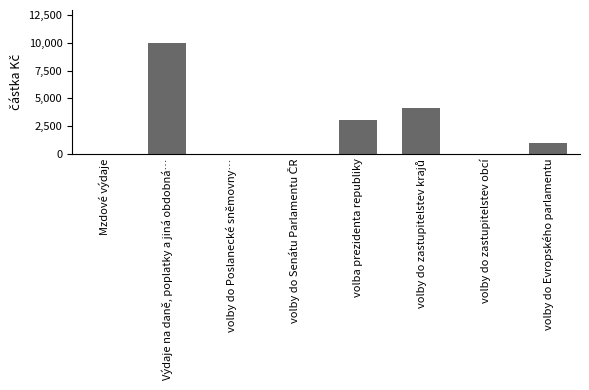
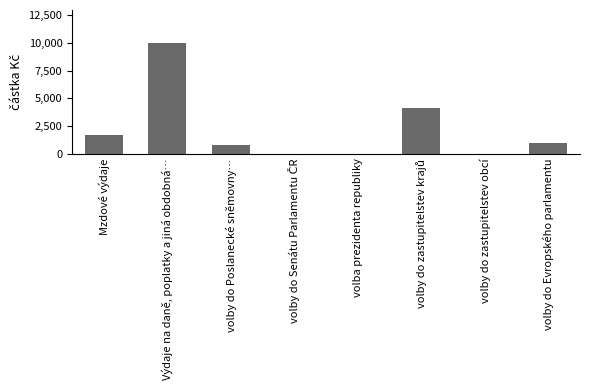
Mzdové výdaje: 0 -> 1,700
volby do Poslanecké sněmovny…: 0 -> 800
volba prezidenta republiky: 3,000 -> 0
